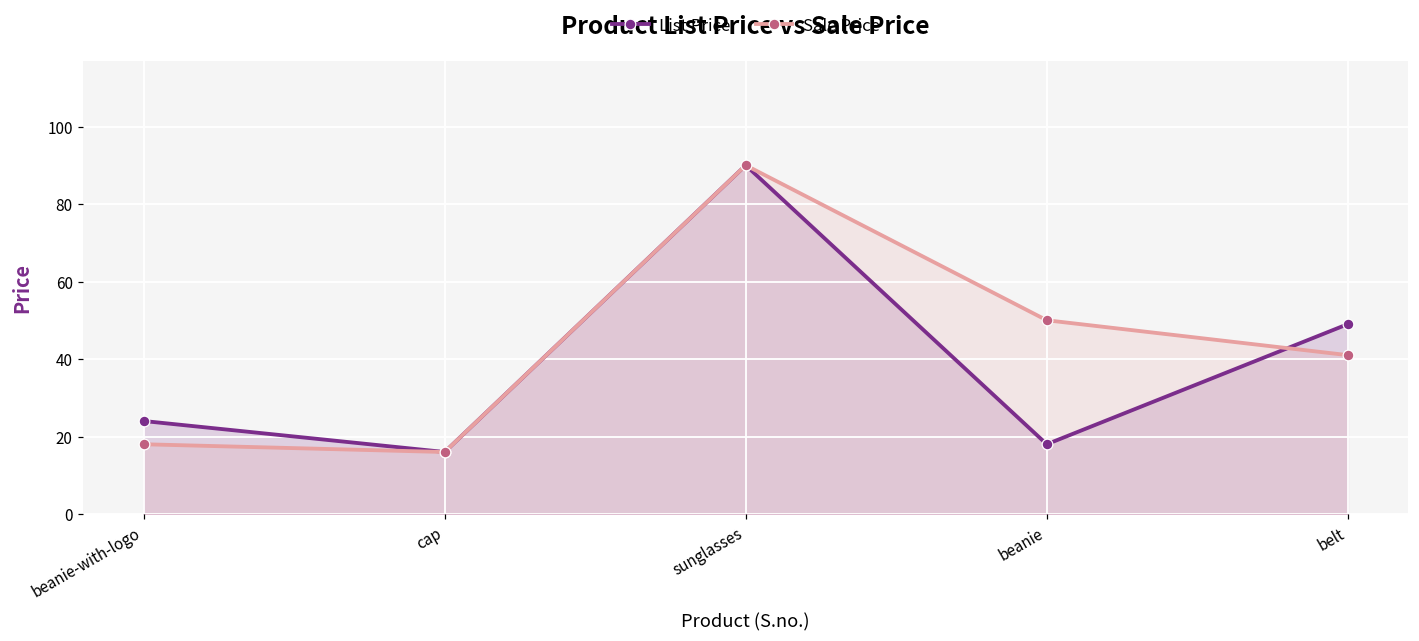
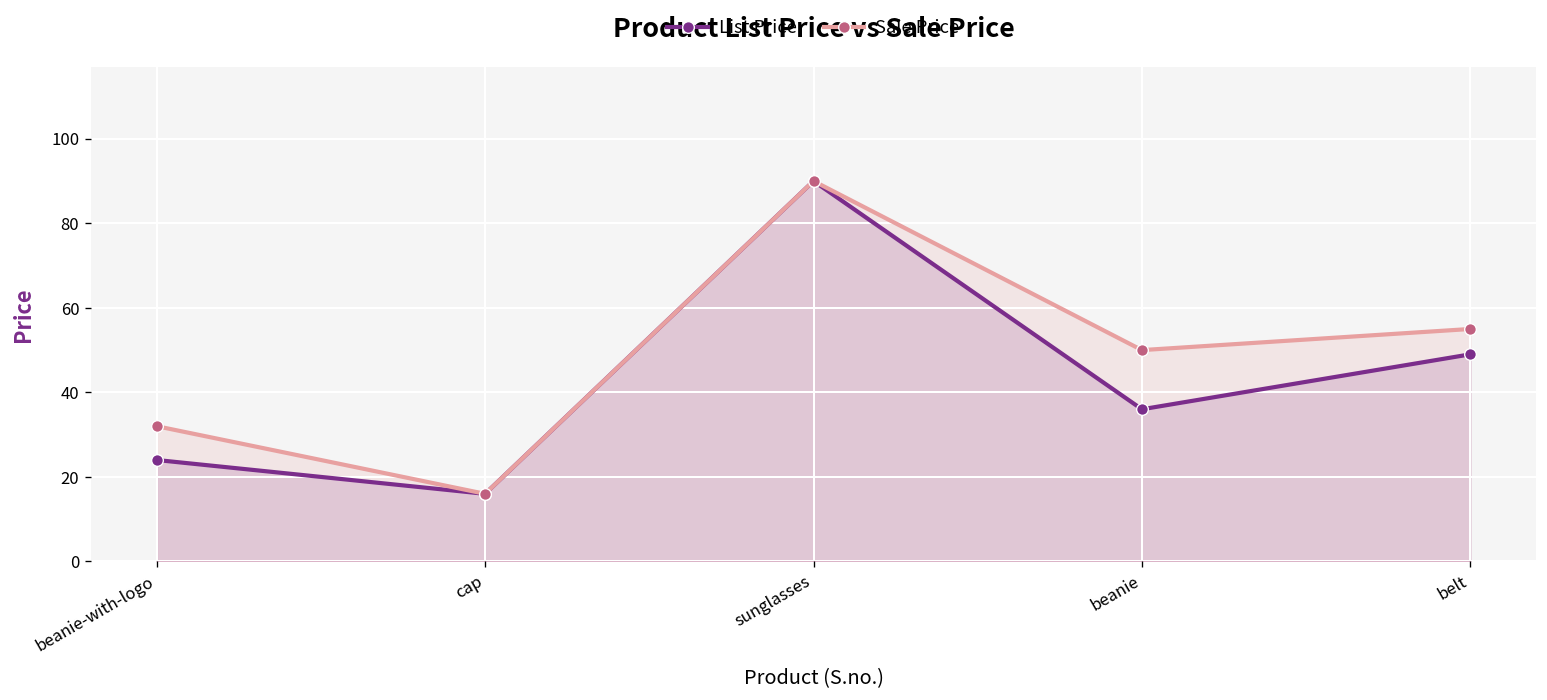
Sale Price, beanie-with-logo: 18 -> 32
List Price, beanie: 18 -> 36
Sale Price, belt: 41 -> 55
